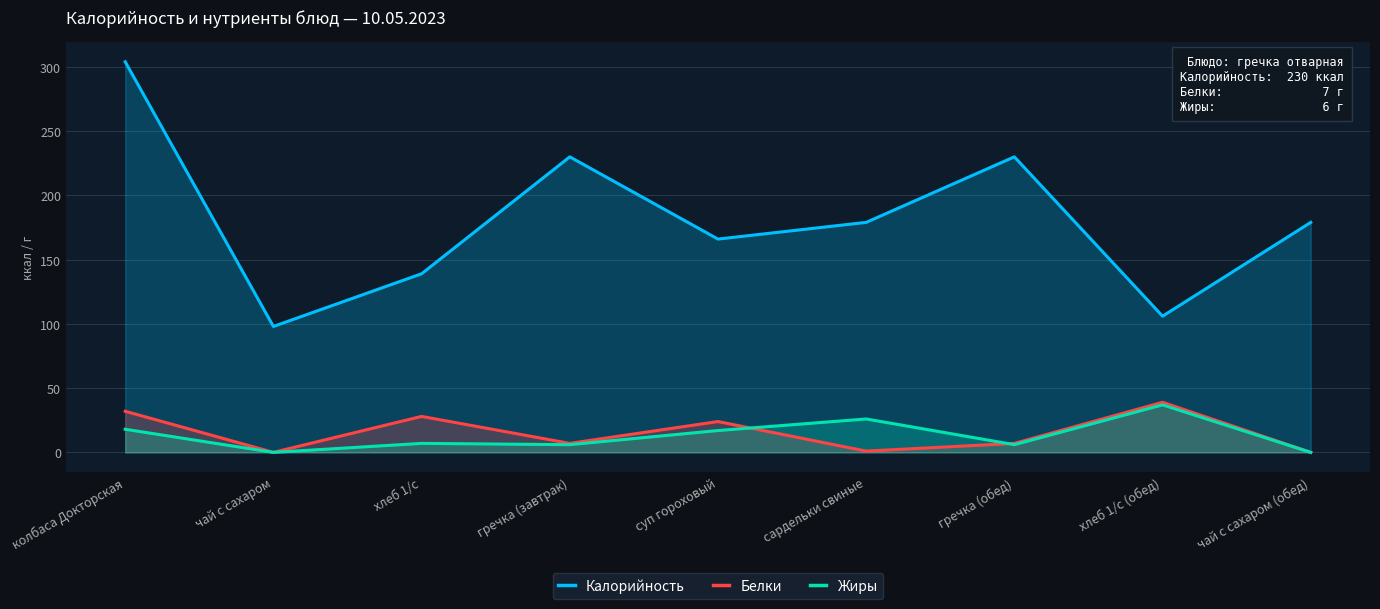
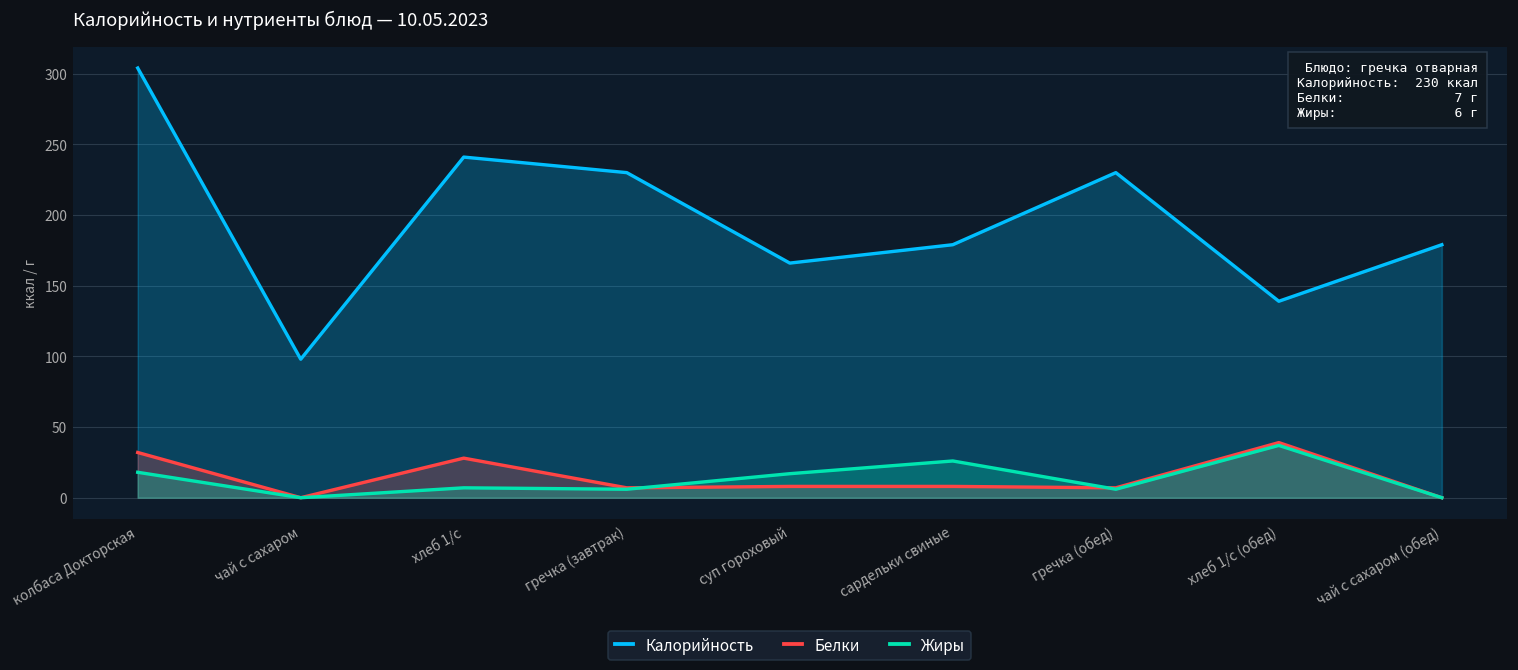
Калорийность, хлеб 1/с: 139 -> 241
Белки, суп гороховый: 24 -> 8
Белки, сардельки свиные: 1 -> 8
Калорийность, хлеб 1/с (обед): 106 -> 139
